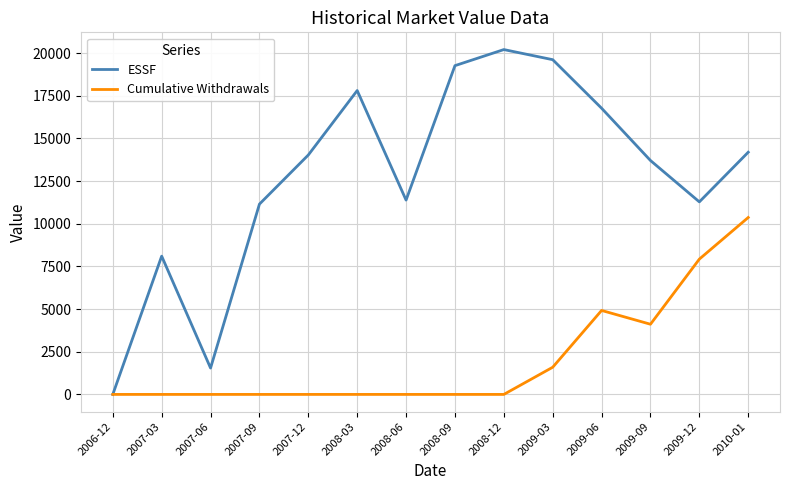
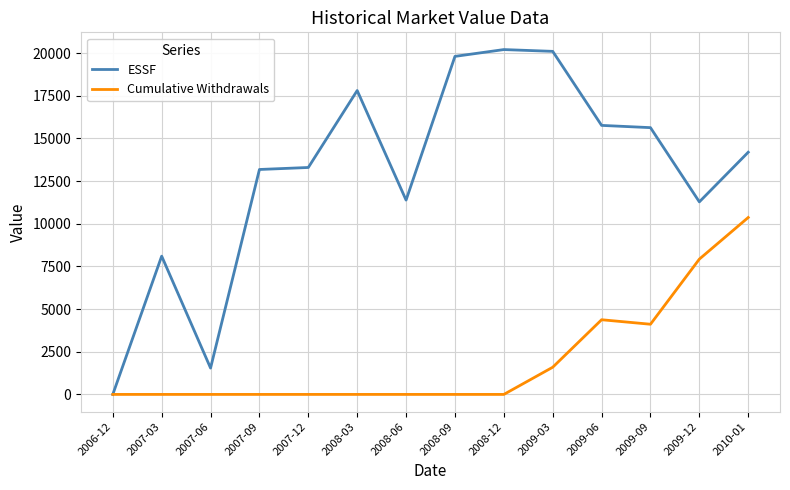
ESSF, 2007-09: 11200 -> 13200
ESSF, 2007-12: 14000 -> 13300
ESSF, 2008-09: 19300 -> 19800
ESSF, 2009-03: 19600 -> 20100
ESSF, 2009-06: 16800 -> 15800
Cumulative Withdrawals, 2009-06: 4900 -> 4400
ESSF, 2009-09: 13700 -> 15600
